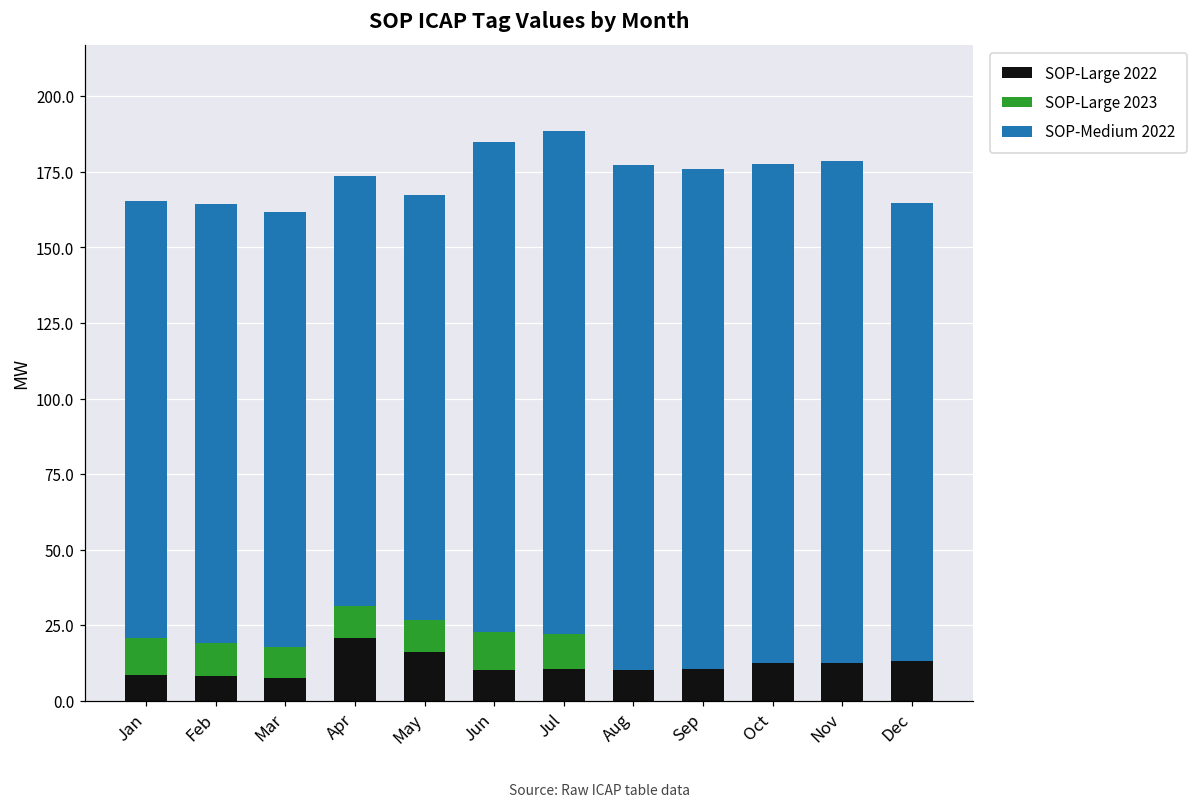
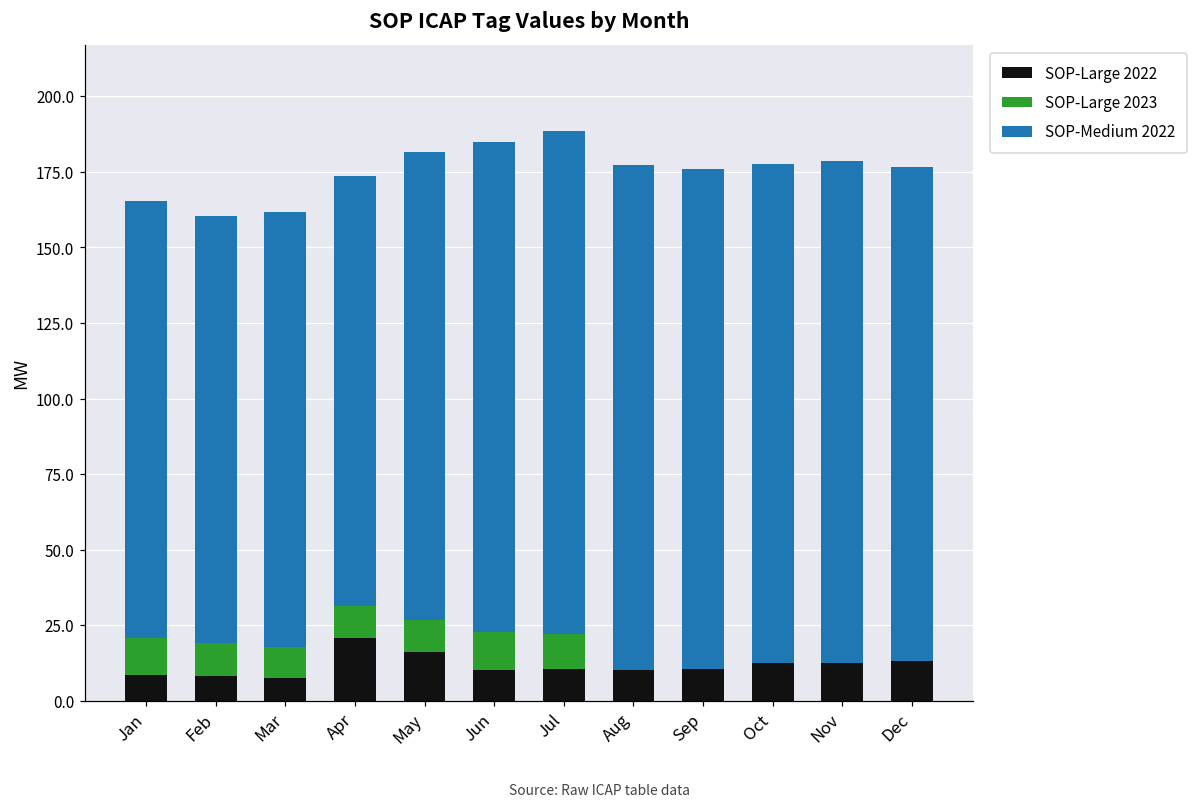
SOP-Medium 2022, Feb: 145 -> 141
SOP-Medium 2022, May: 141 -> 155
SOP-Medium 2022, Dec: 152 -> 163
